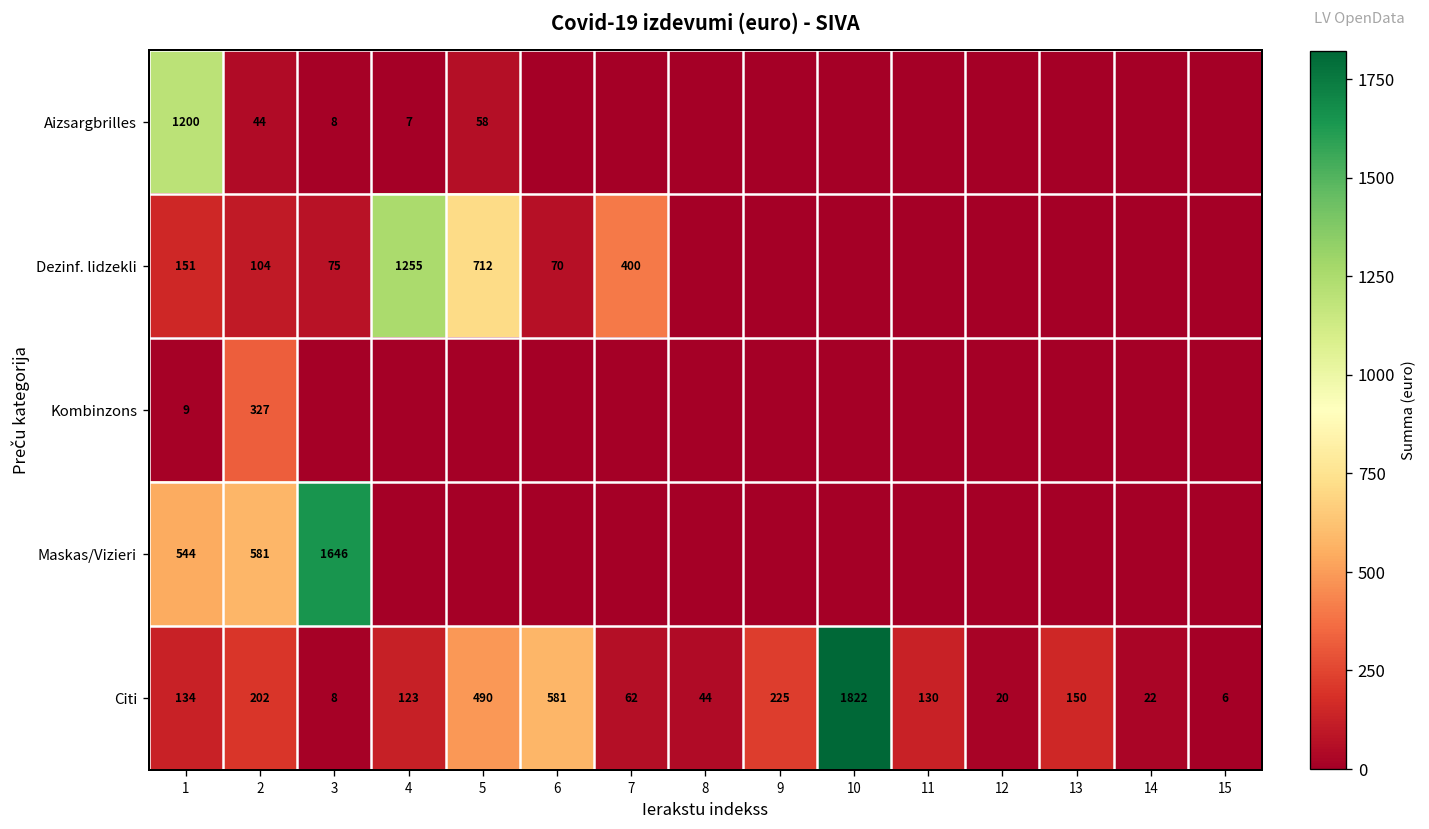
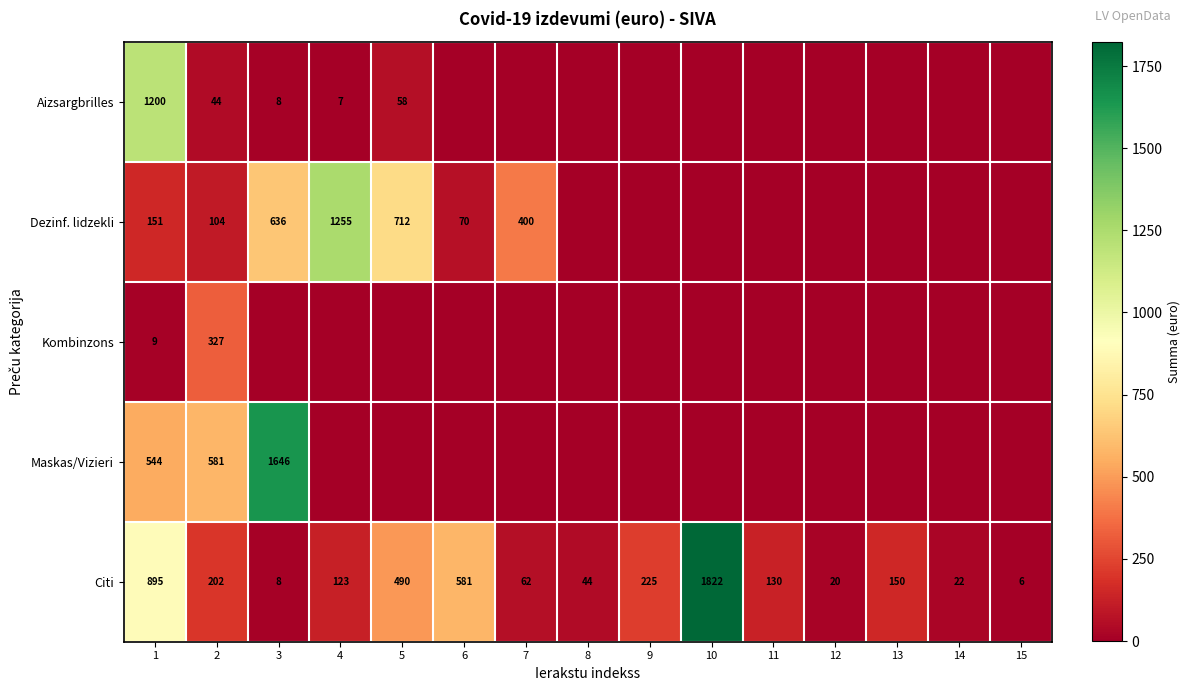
Dezinf. lidzekli, 3: 75 -> 636
Citi, 1: 134 -> 895
